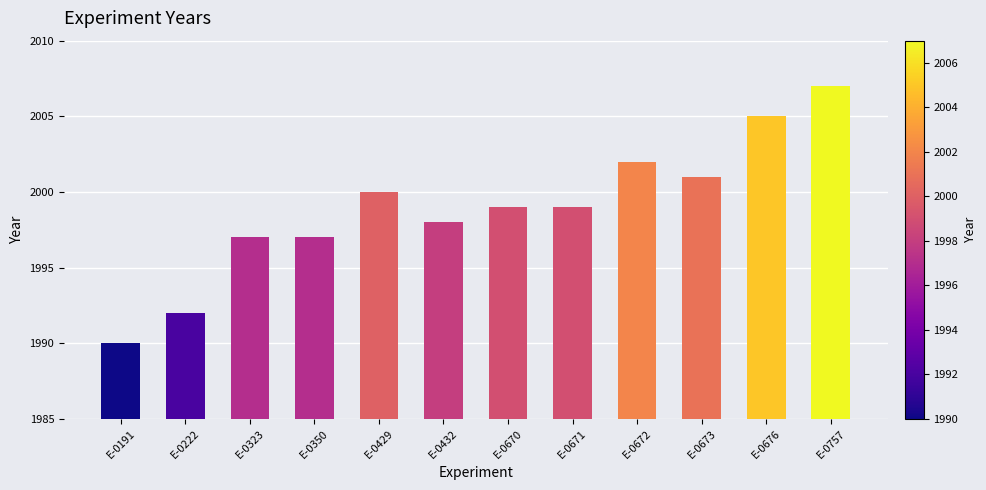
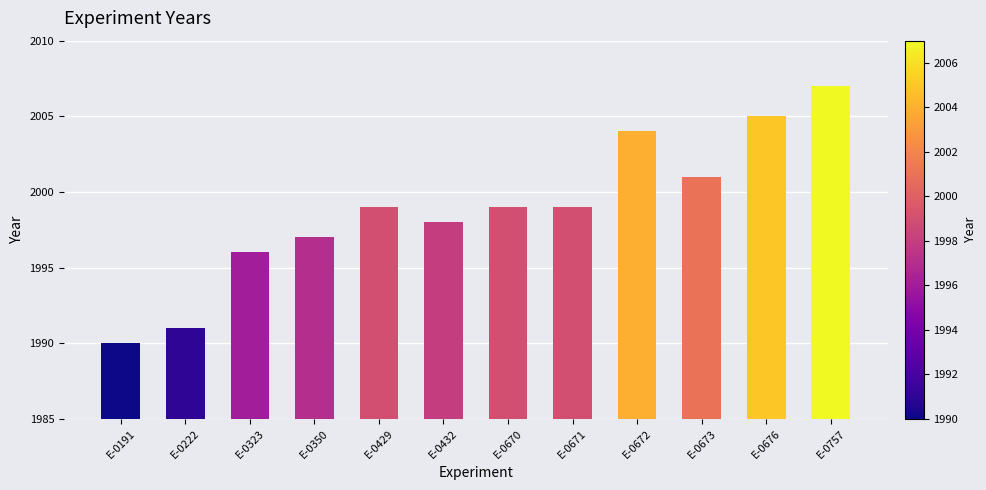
E-0222: 1992 -> 1991
E-0323: 1997 -> 1996
E-0429: 2000 -> 1999
E-0672: 2002 -> 2004
